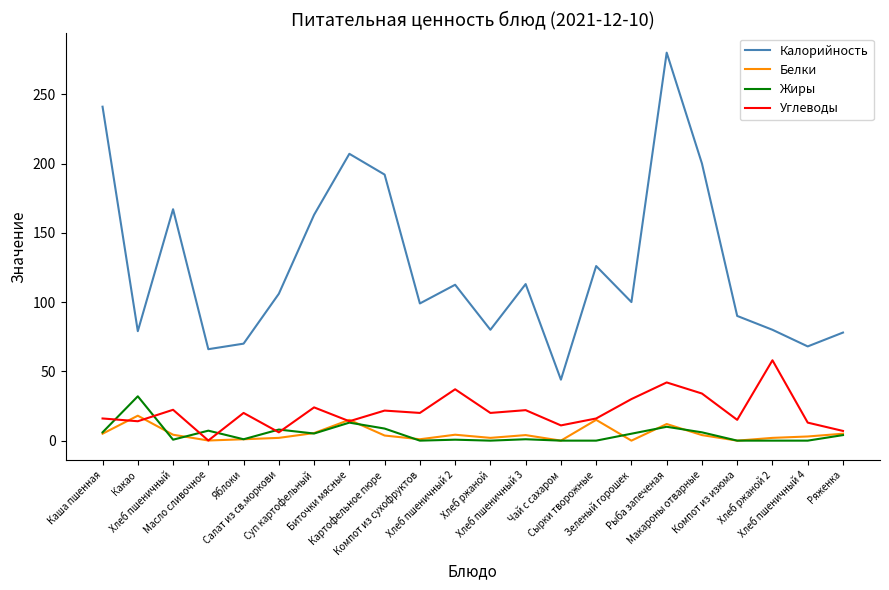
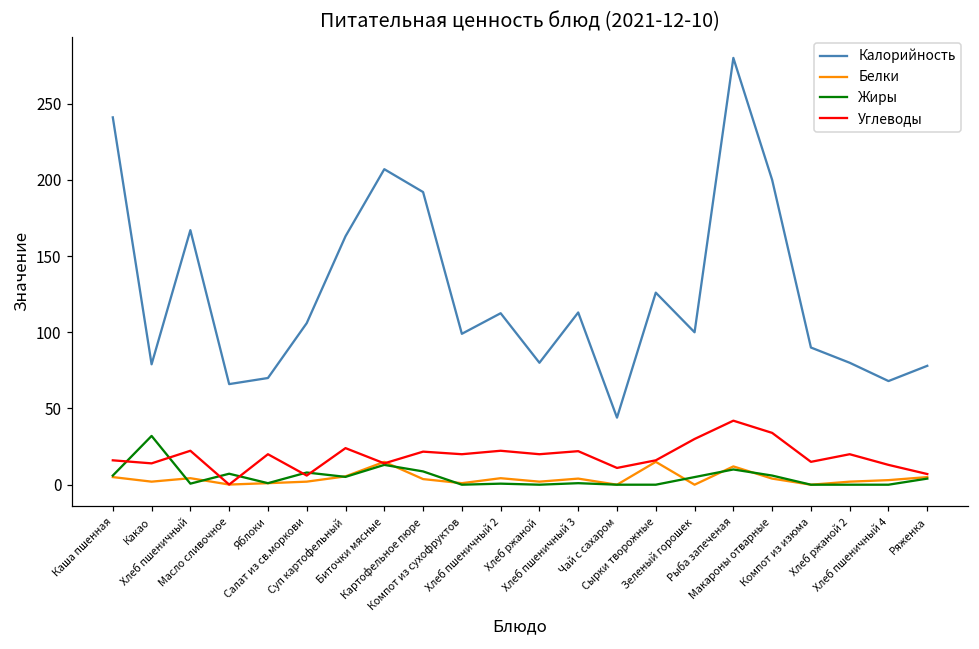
Белки, Какао: 18 -> 2
Углеводы, Хлеб пшеничный 2: 37 -> 22
Углеводы, Хлеб ржаной 2: 58 -> 20
